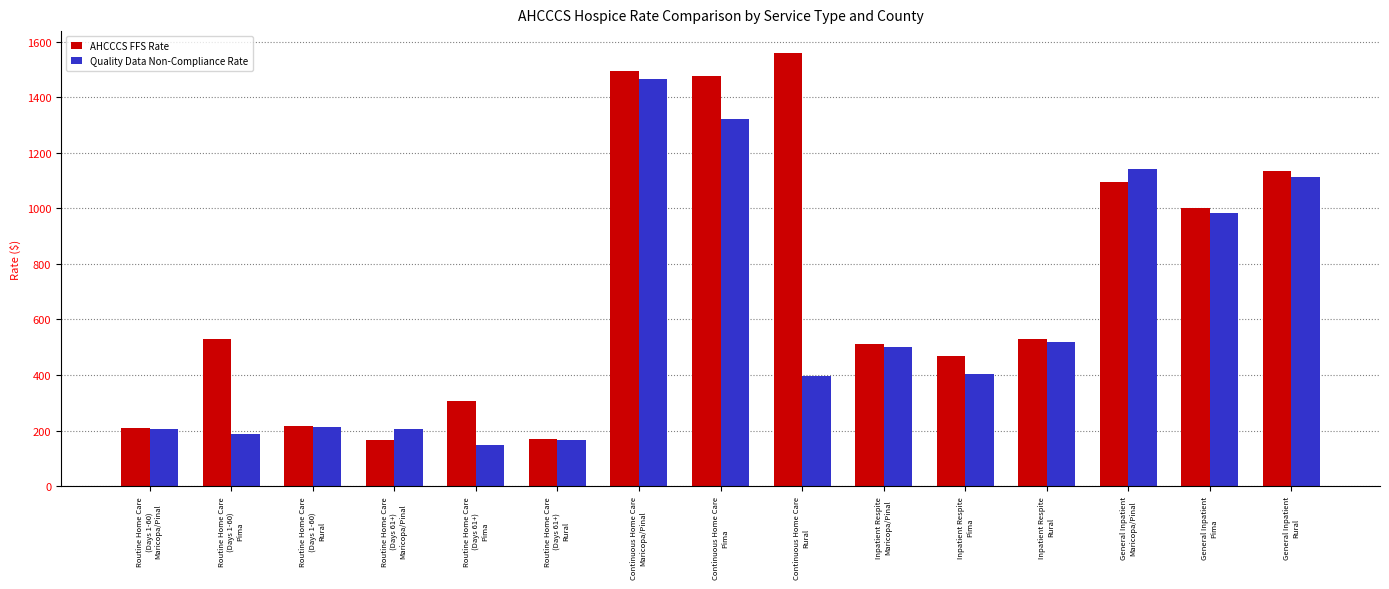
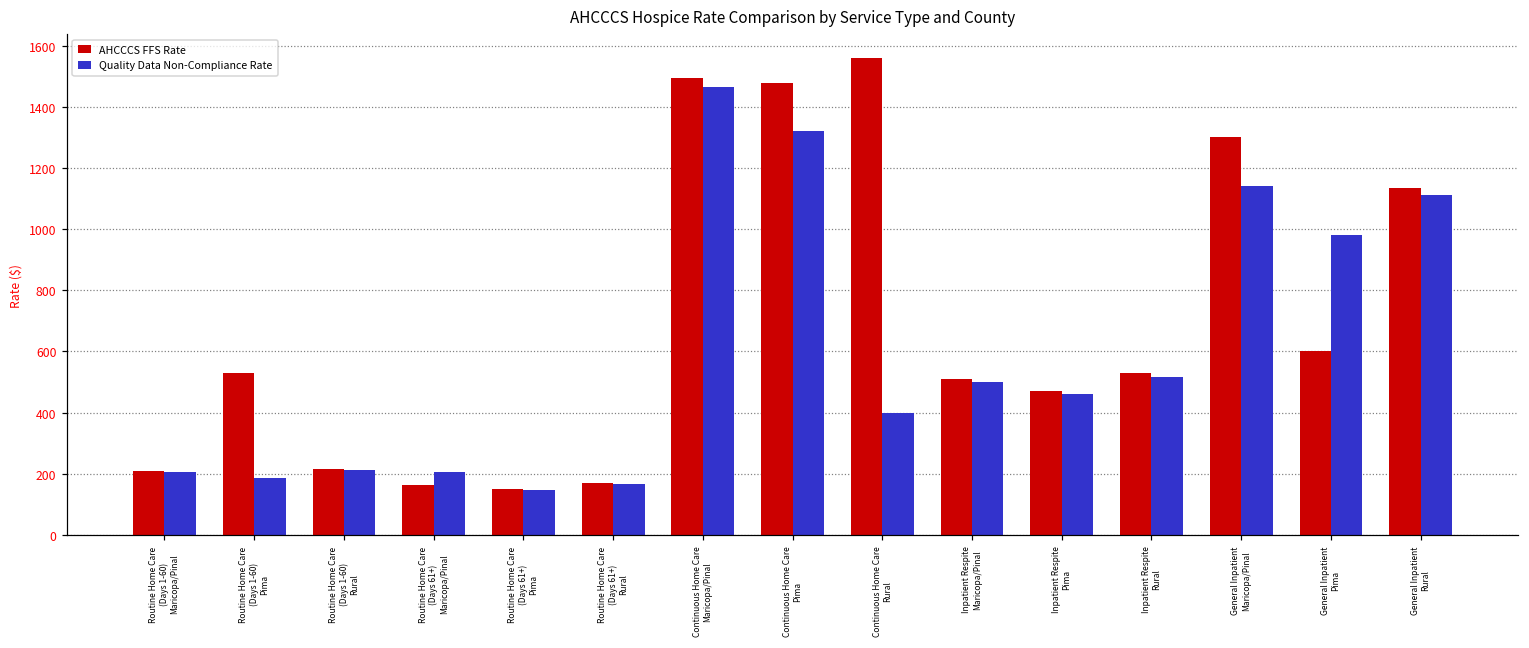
AHCCCS FFS Rate, Routine Home Care (Days 61+) Pima: 300 -> 150
Quality Data Non-Compliance Rate, Inpatient Respite Pima: 400 -> 460
AHCCCS FFS Rate, General Inpatient Maricopa/Pinal: 1090 -> 1300
AHCCCS FFS Rate, General Inpatient Pima: 1000 -> 600
